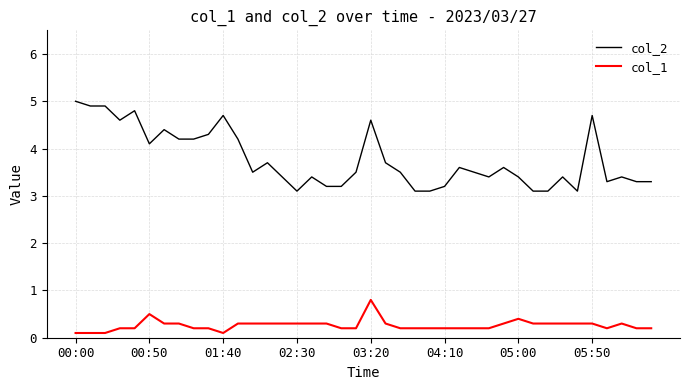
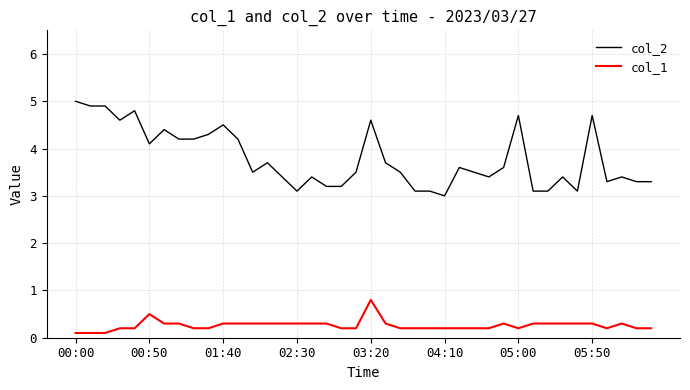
col_2, 01:40: 4.7 -> 4.5
col_1, 01:40: 0.1 -> 0.3
col_2, 04:10: 3.2 -> 3.0
col_2, 05:00: 3.4 -> 4.7
col_1, 05:00: 0.4 -> 0.2
